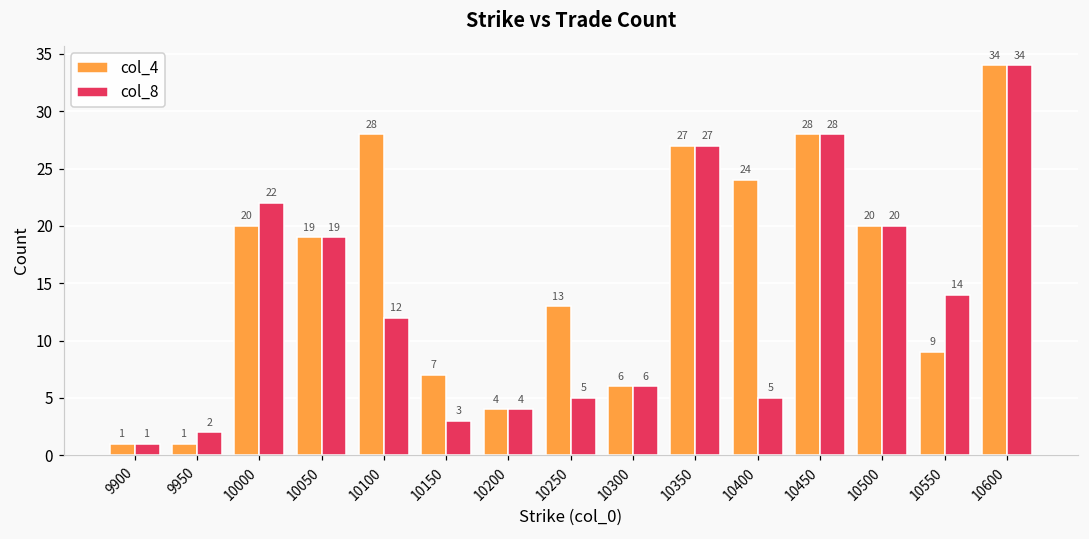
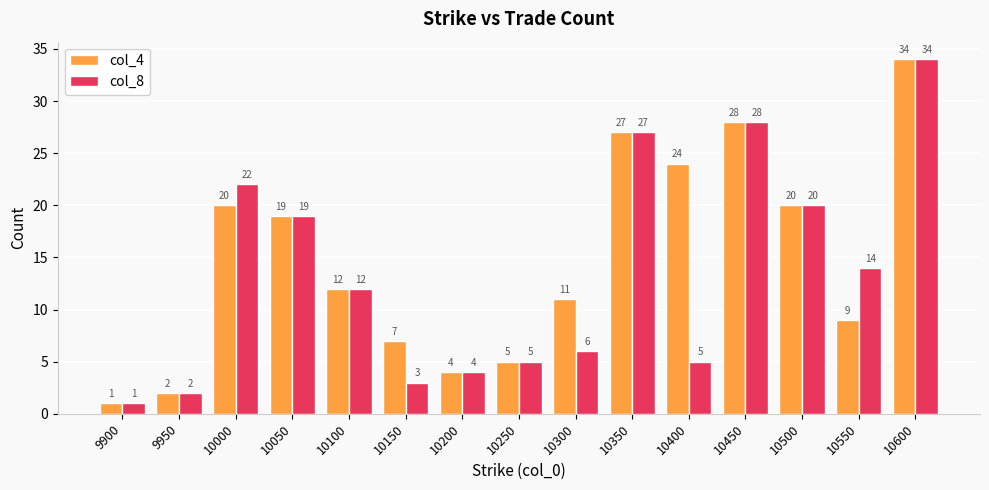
col_4, 9950: 1 -> 2
col_4, 10100: 28 -> 12
col_4, 10250: 13 -> 5
col_4, 10300: 6 -> 11
